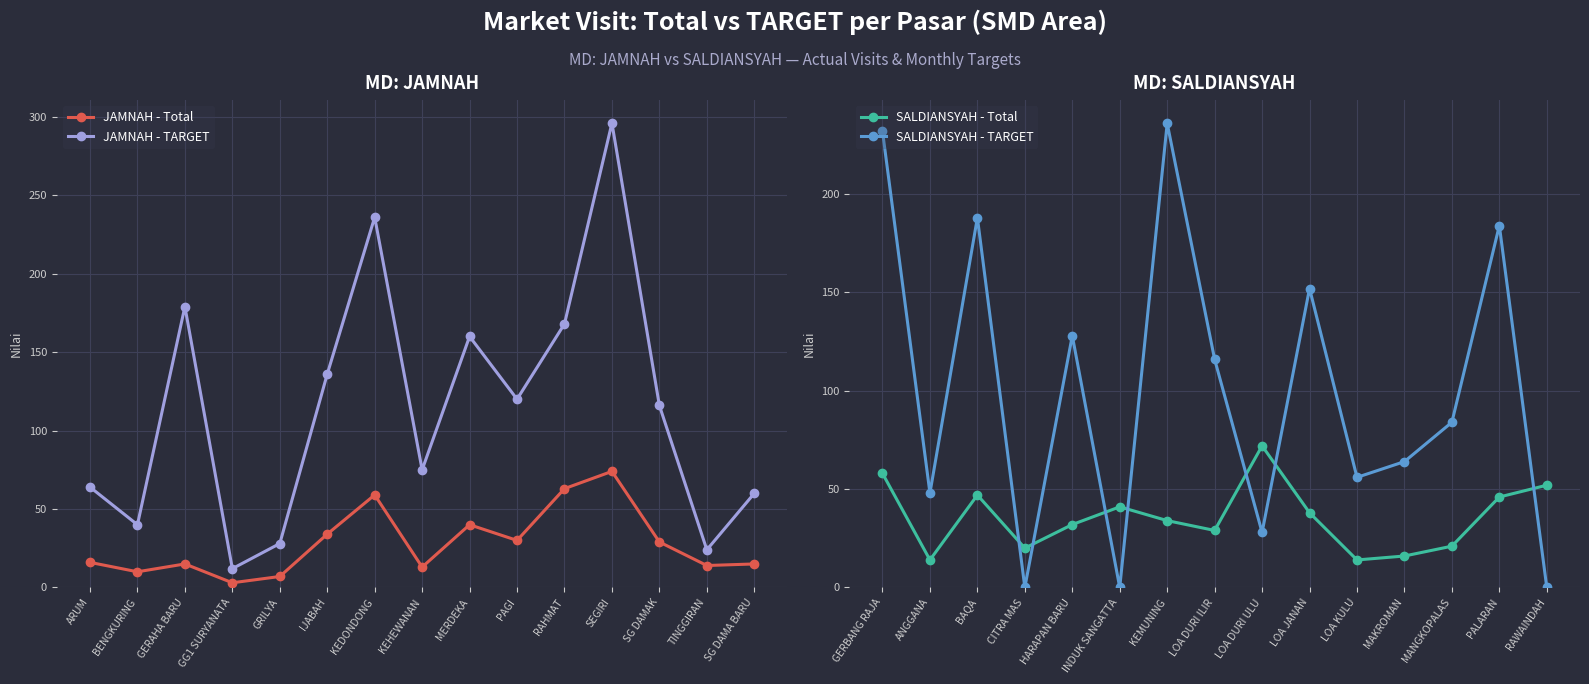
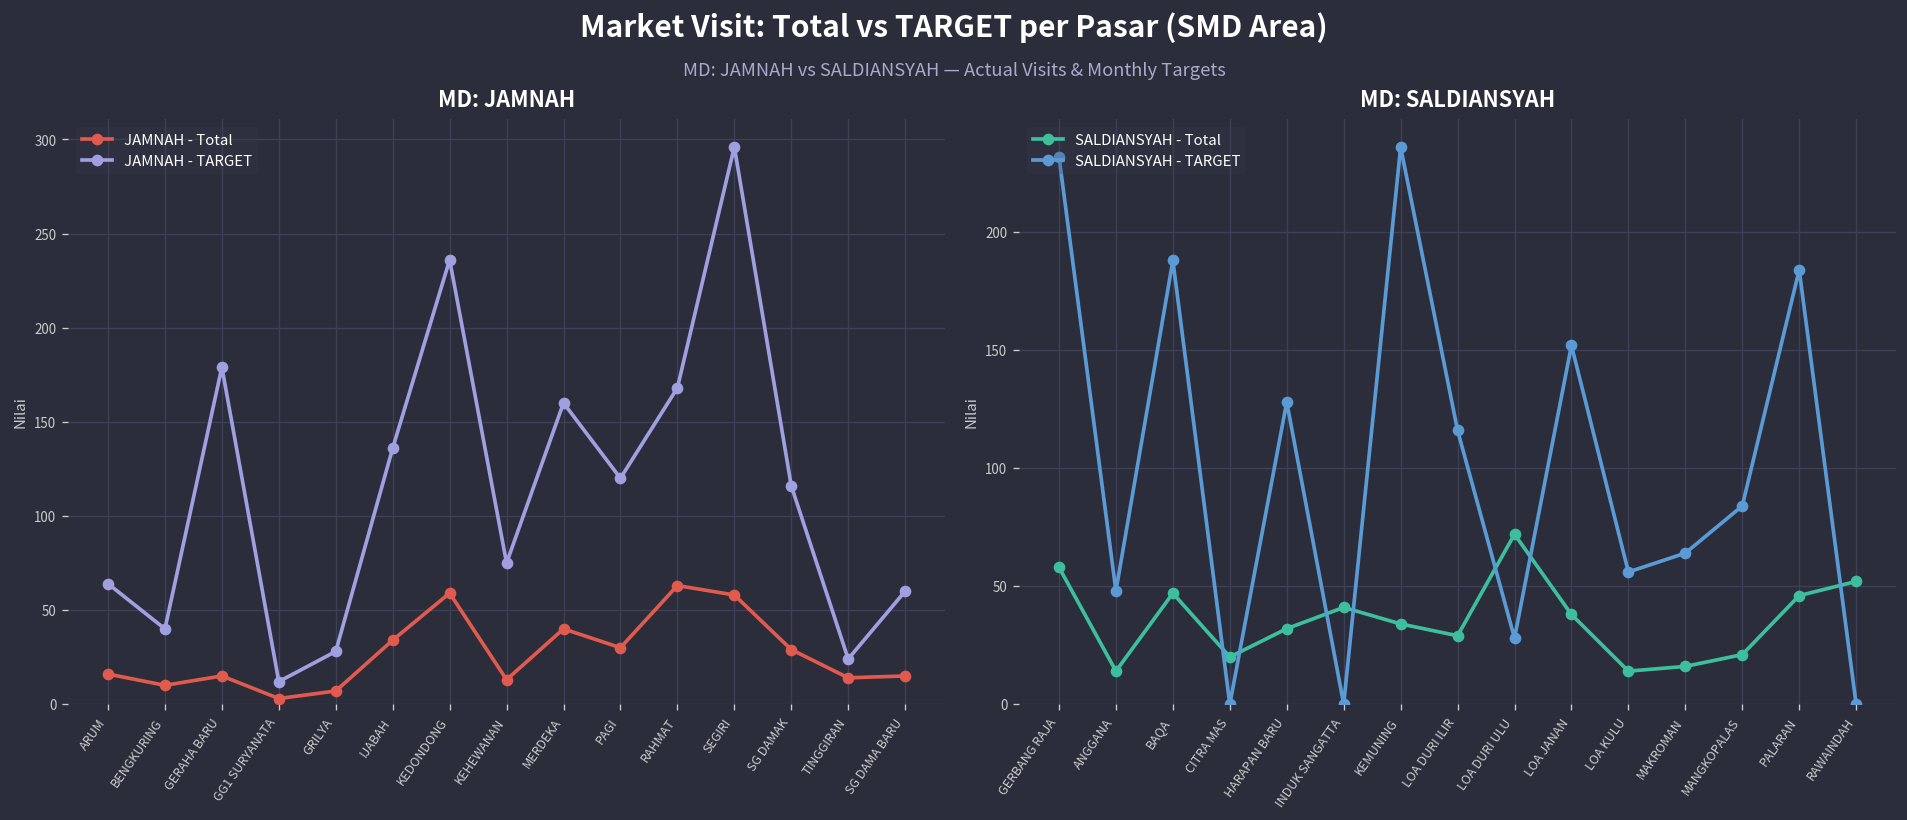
MD: JAMNAH, JAMNAH - Total, SEGIRI: 74 -> 58
